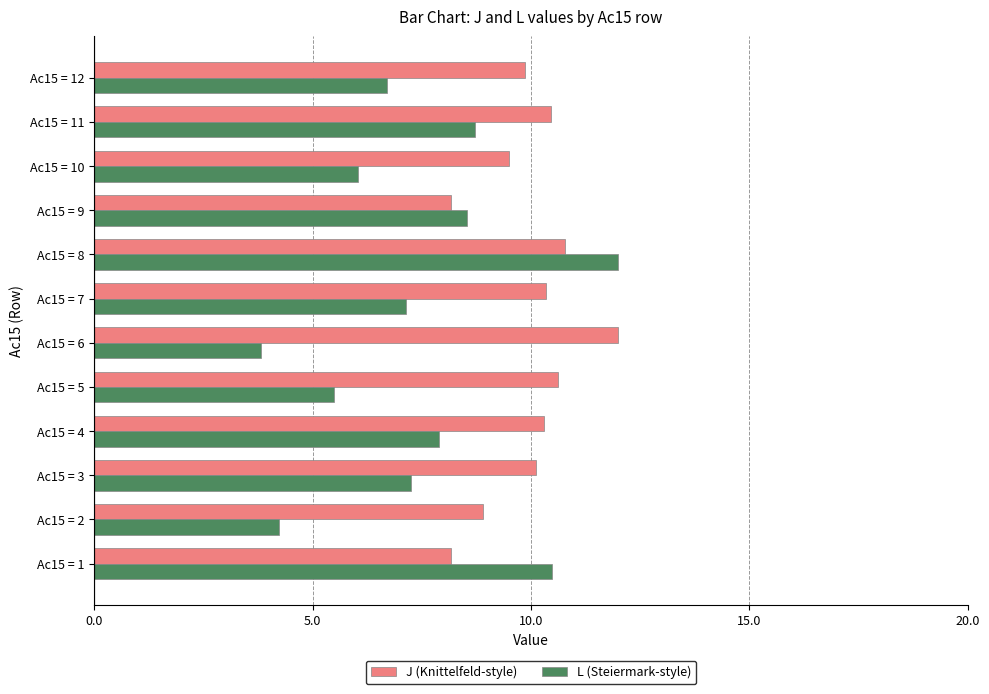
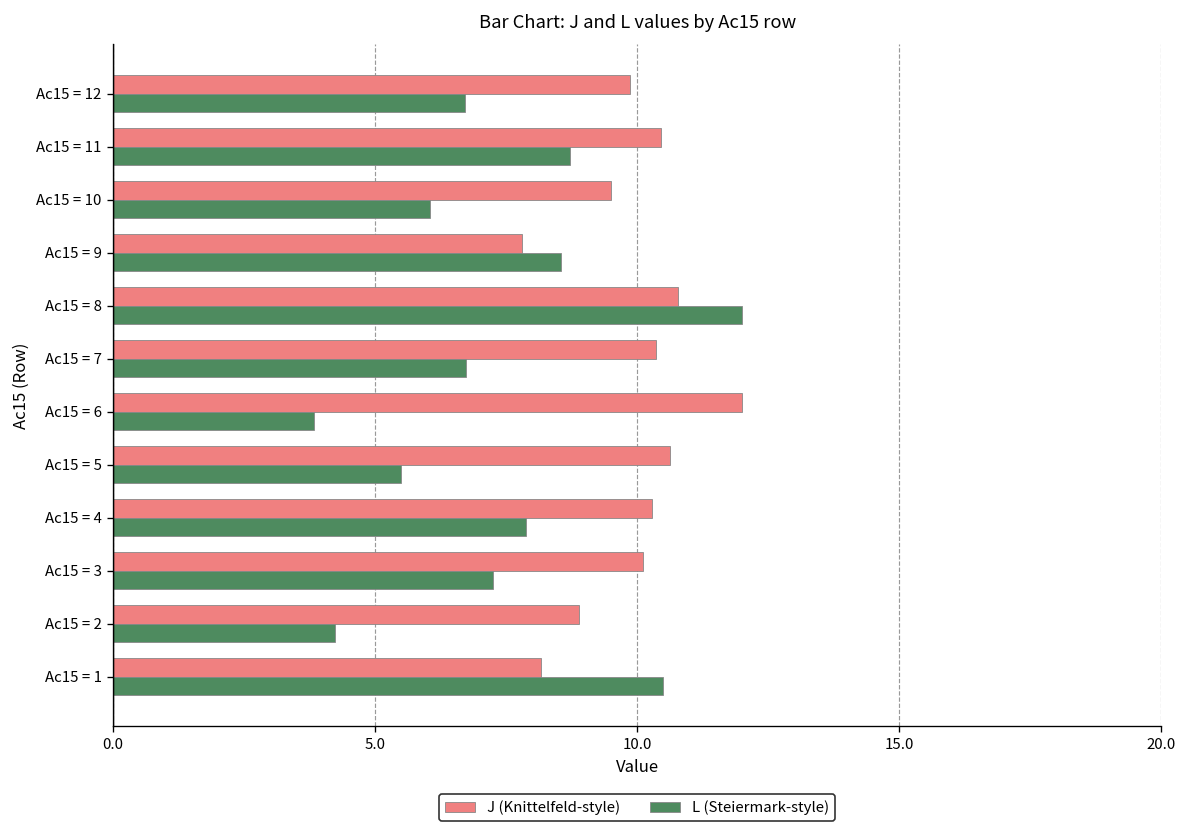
J (Knittelfeld-style), Ac15 = 9: 8.2 -> 7.8
L (Steiermark-style), Ac15 = 7: 7.1 -> 6.7
